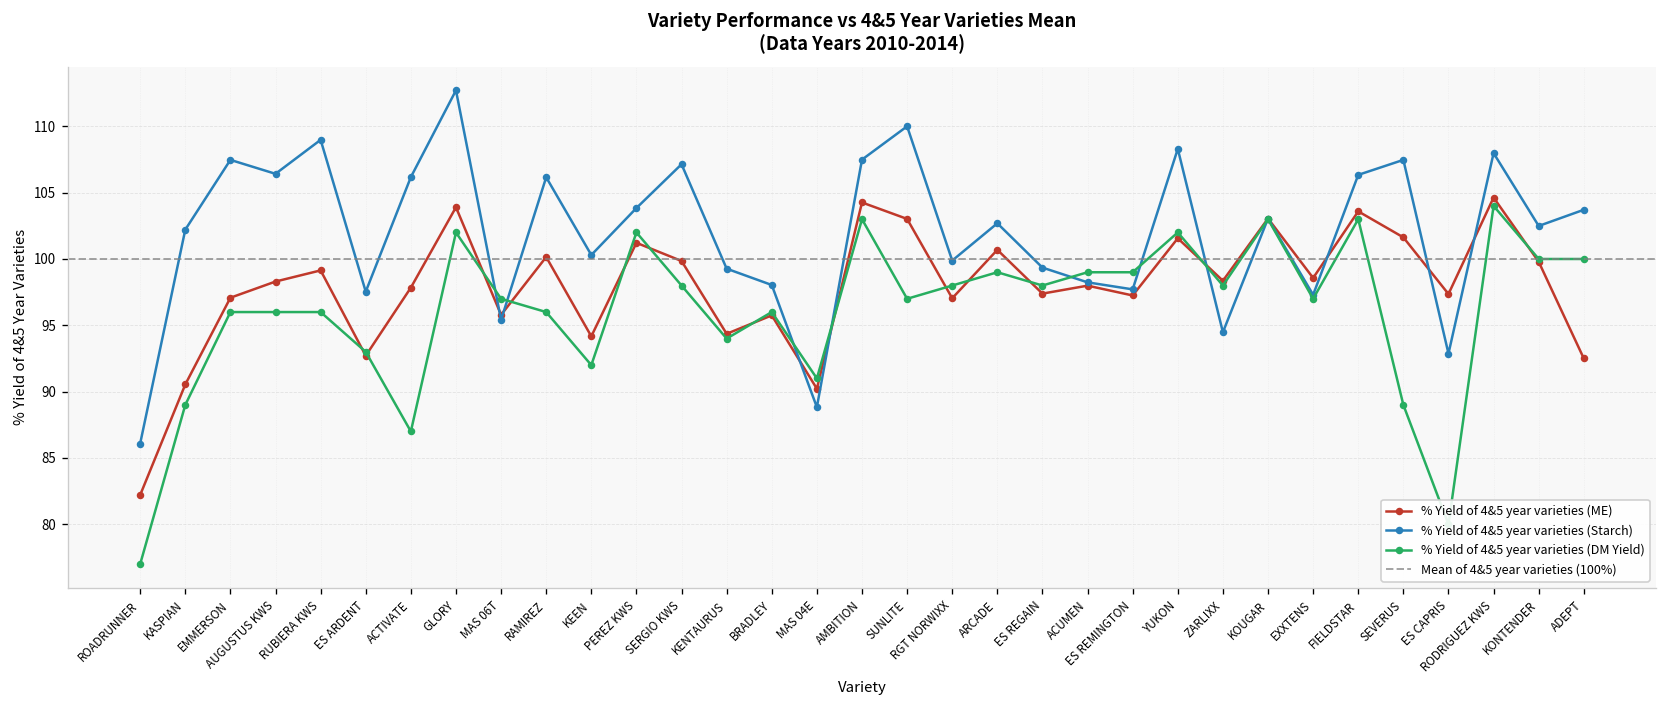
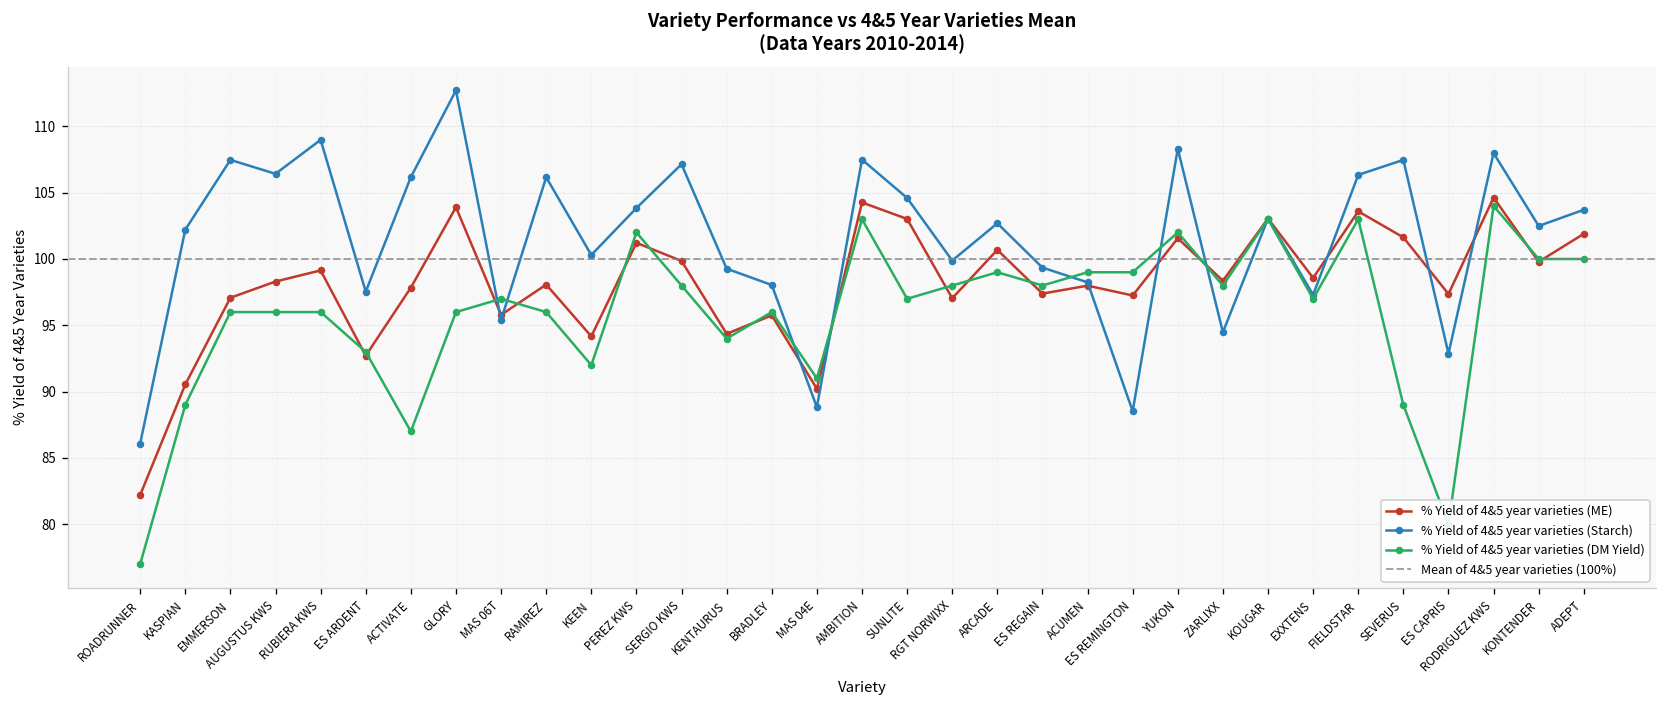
% Yield of 4&5 year varieties (DM Yield), GLORY: 102 -> 96
% Yield of 4&5 year varieties (ME), RAMIREZ: 100.2 -> 98.1
% Yield of 4&5 year varieties (Starch), SUNLITE: 110.0 -> 104.6
% Yield of 4&5 year varieties (Starch), ES REMINGTON: 97.7 -> 88.5
% Yield of 4&5 year varieties (ME), ADEPT: 92.5 -> 101.9
